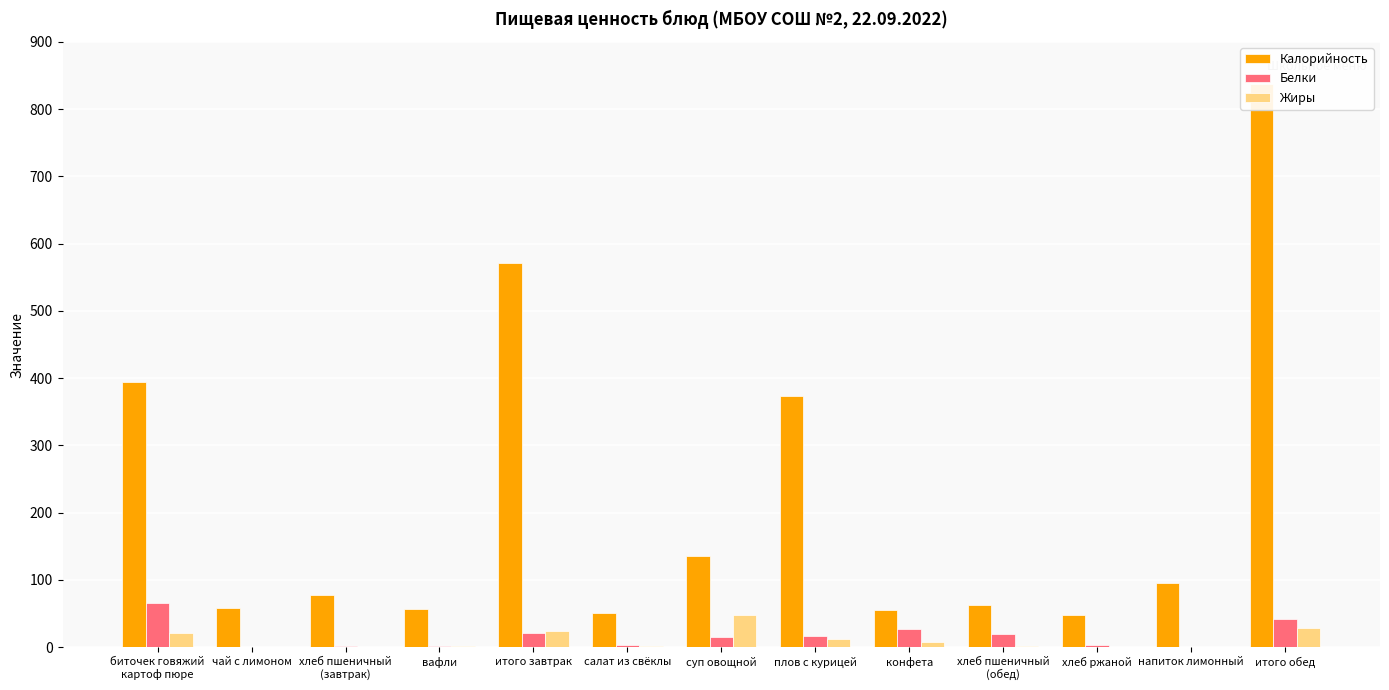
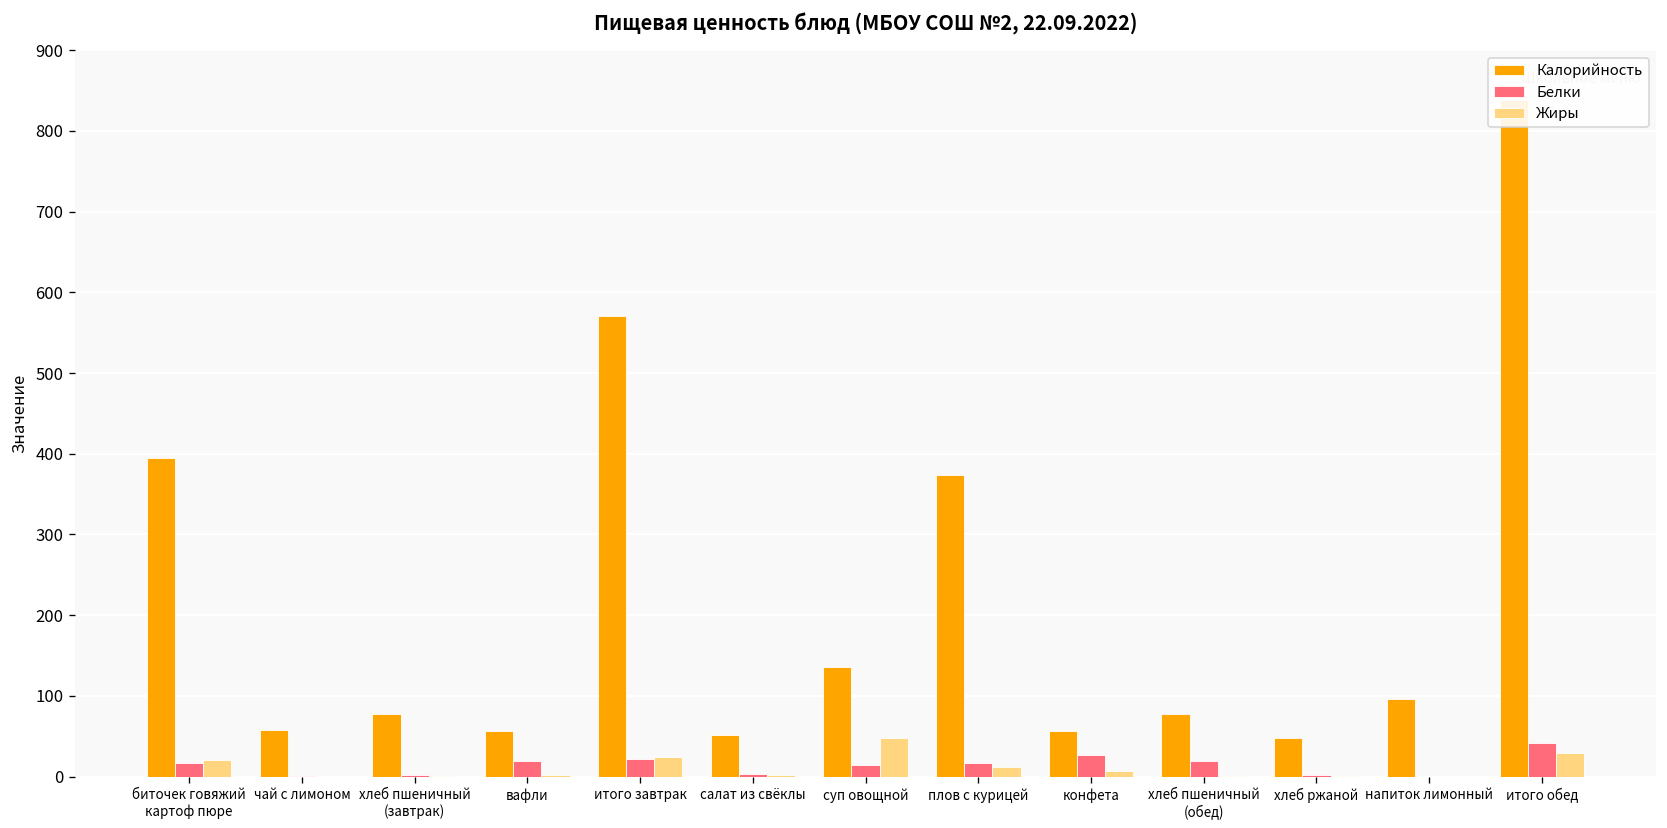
Белки, биточек говяжий картоф пюре: 70 -> 20
Белки, вафли: 0 -> 20
Калорийность, хлеб пшеничный (обед): 60 -> 80
